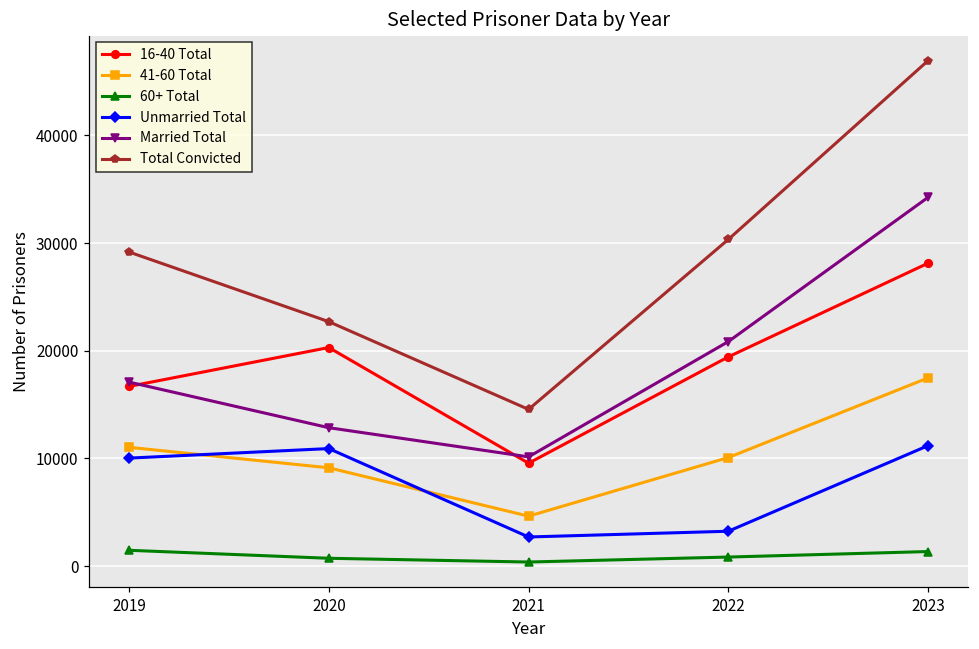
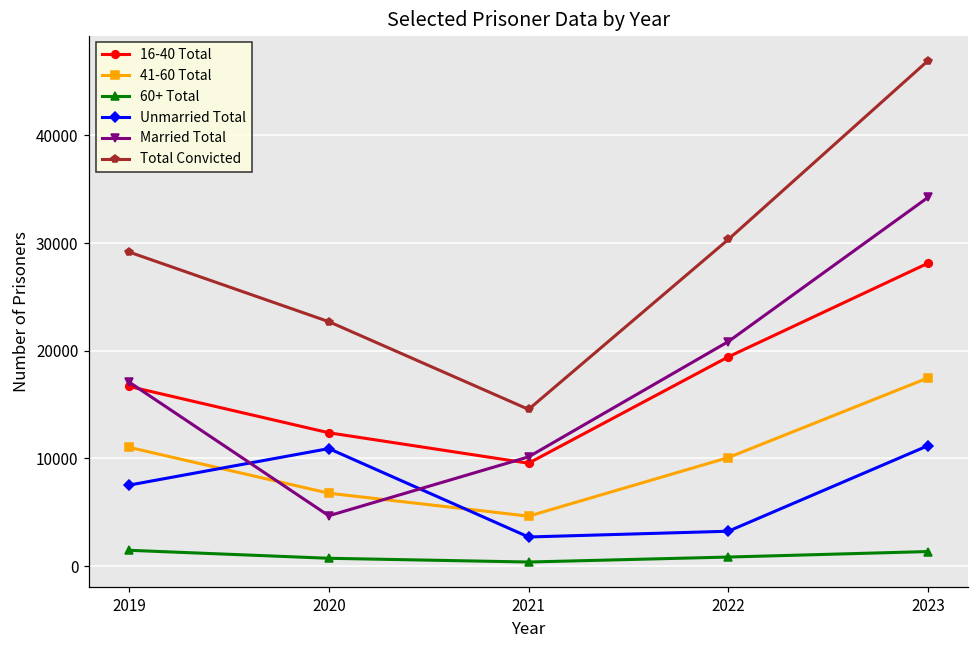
Unmarried Total, 2019: 10000 -> 8000
16-40 Total, 2020: 20000 -> 12000
41-60 Total, 2020: 9000 -> 7000
Married Total, 2020: 13000 -> 5000
